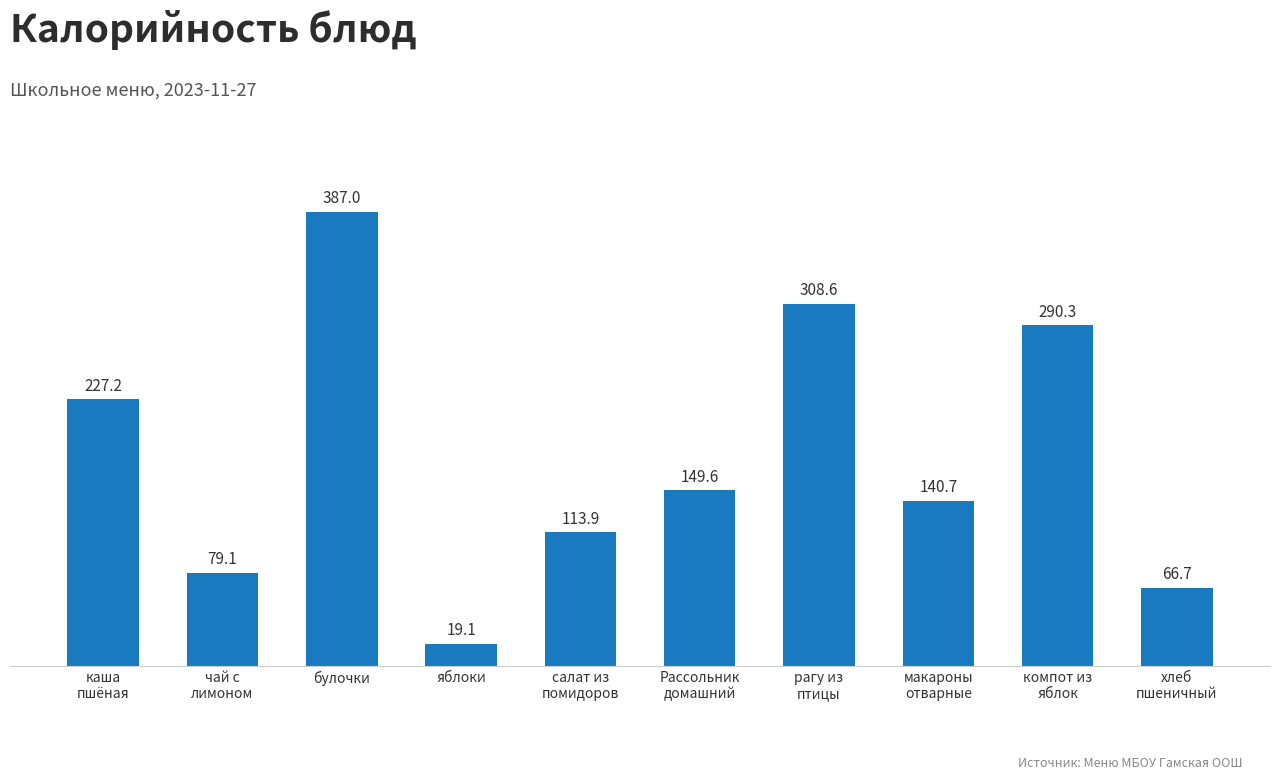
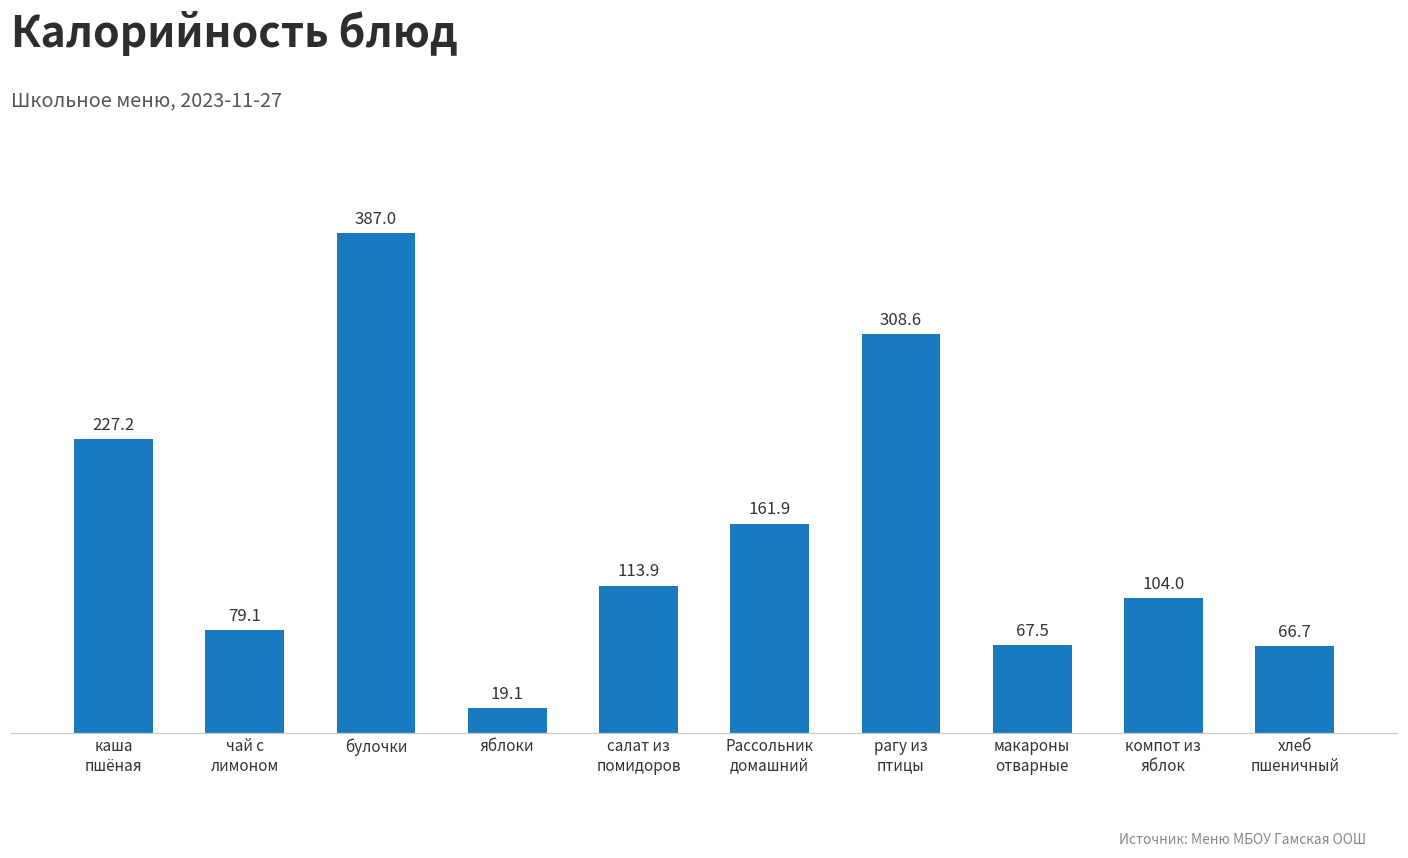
Рассольник домашний: 149.6 -> 161.9
макароны отварные: 140.7 -> 67.5
компот из яблок: 290.3 -> 104.0
